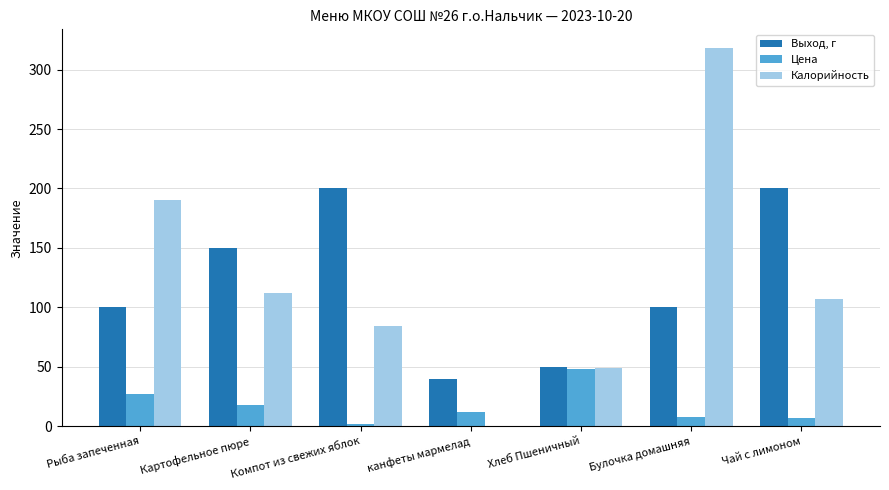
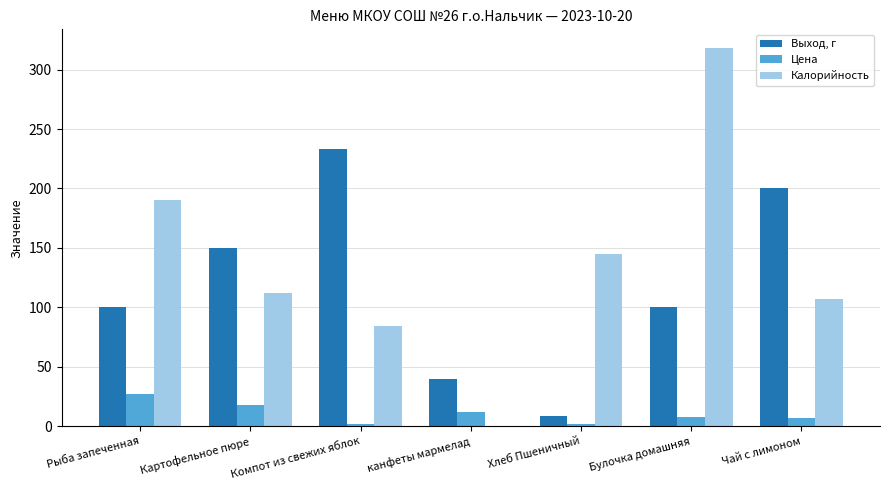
Выход, г, Компот из свежих яблок: 200 -> 233
Выход, г, Хлеб Пшеничный: 50 -> 9
Цена, Хлеб Пшеничный: 48 -> 2
Калорийность, Хлеб Пшеничный: 49 -> 145
